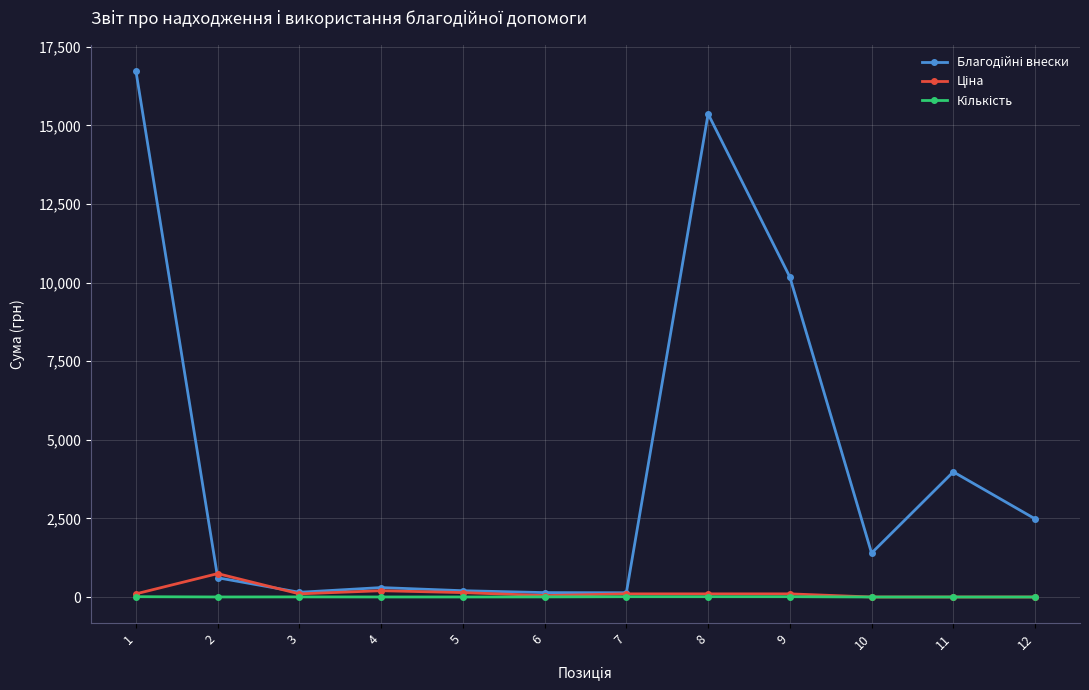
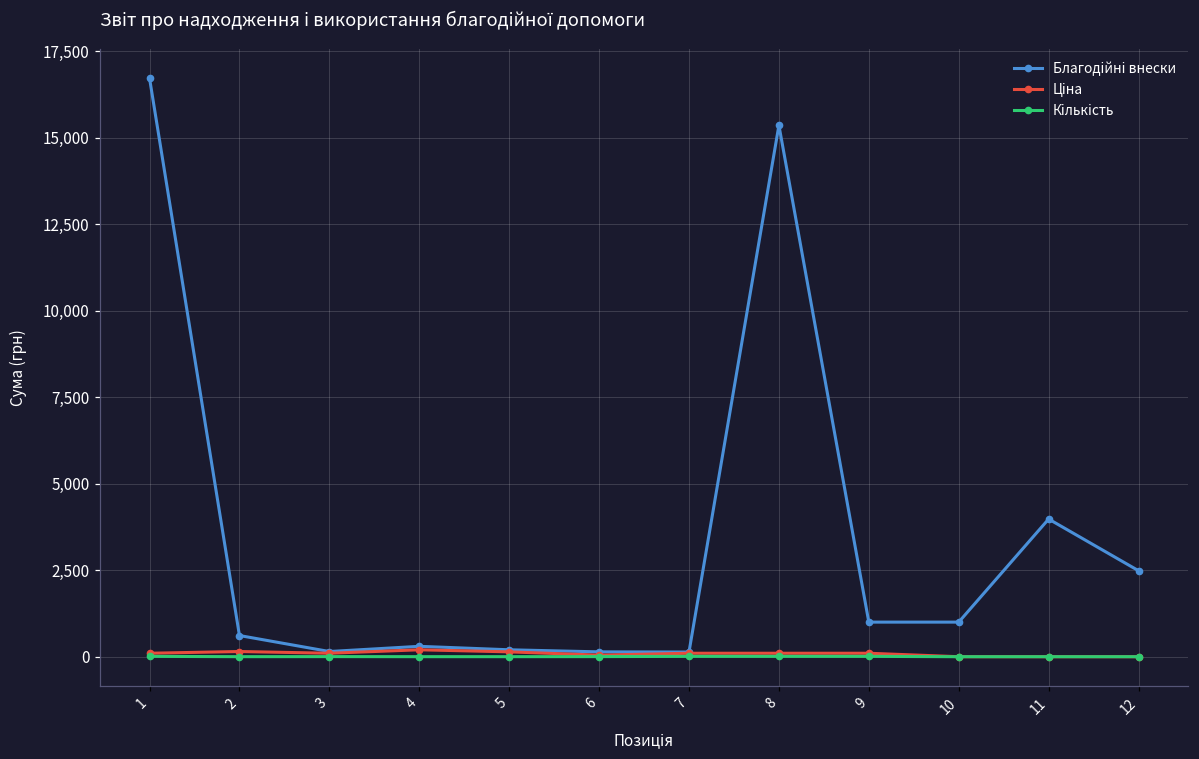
Ціна, 2: 700 -> 200
Благодійні внески, 9: 10,200 -> 1,000
Благодійні внески, 10: 1,400 -> 1,000
